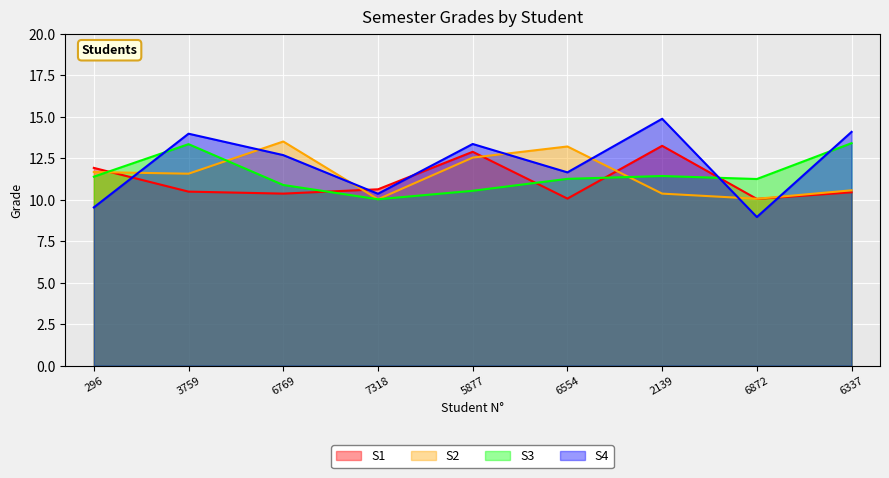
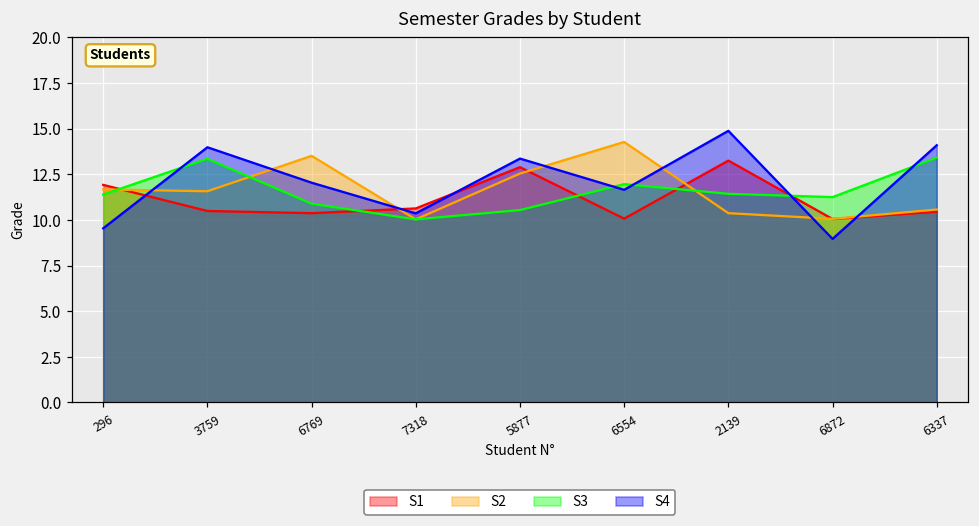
S4, 6769: 12.7 -> 12.0
S2, 6554: 13.2 -> 14.3
S3, 6554: 11.3 -> 12.0
